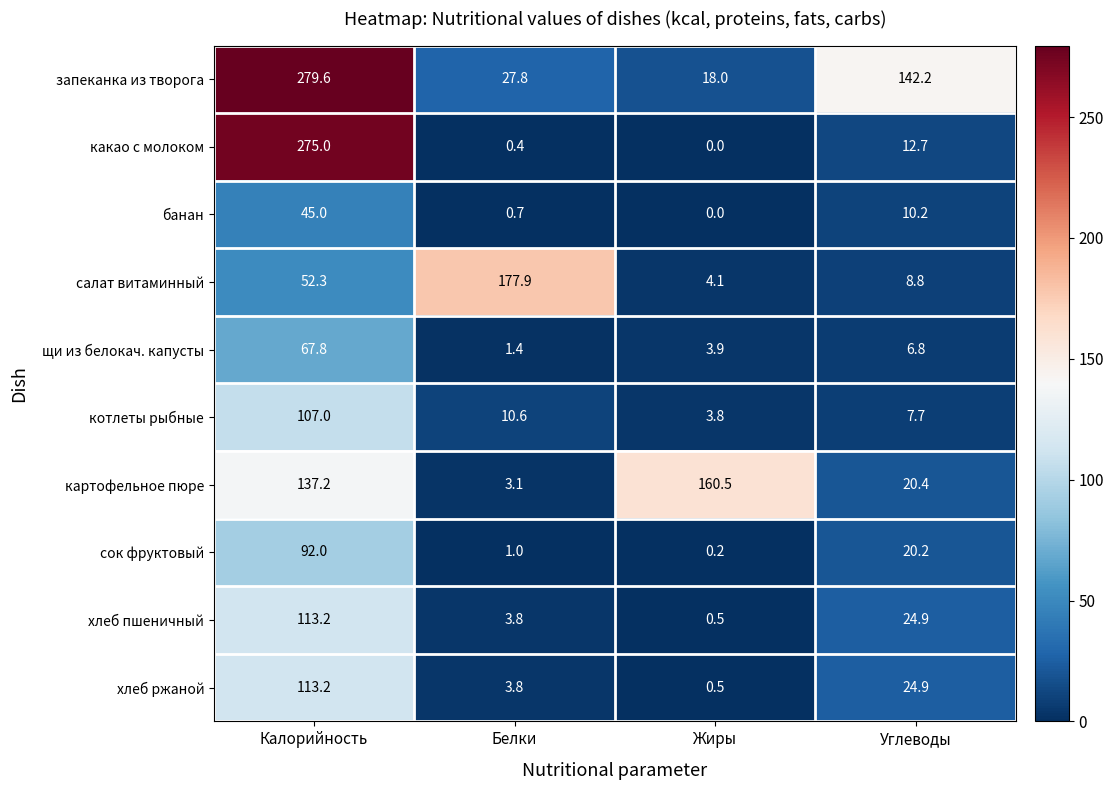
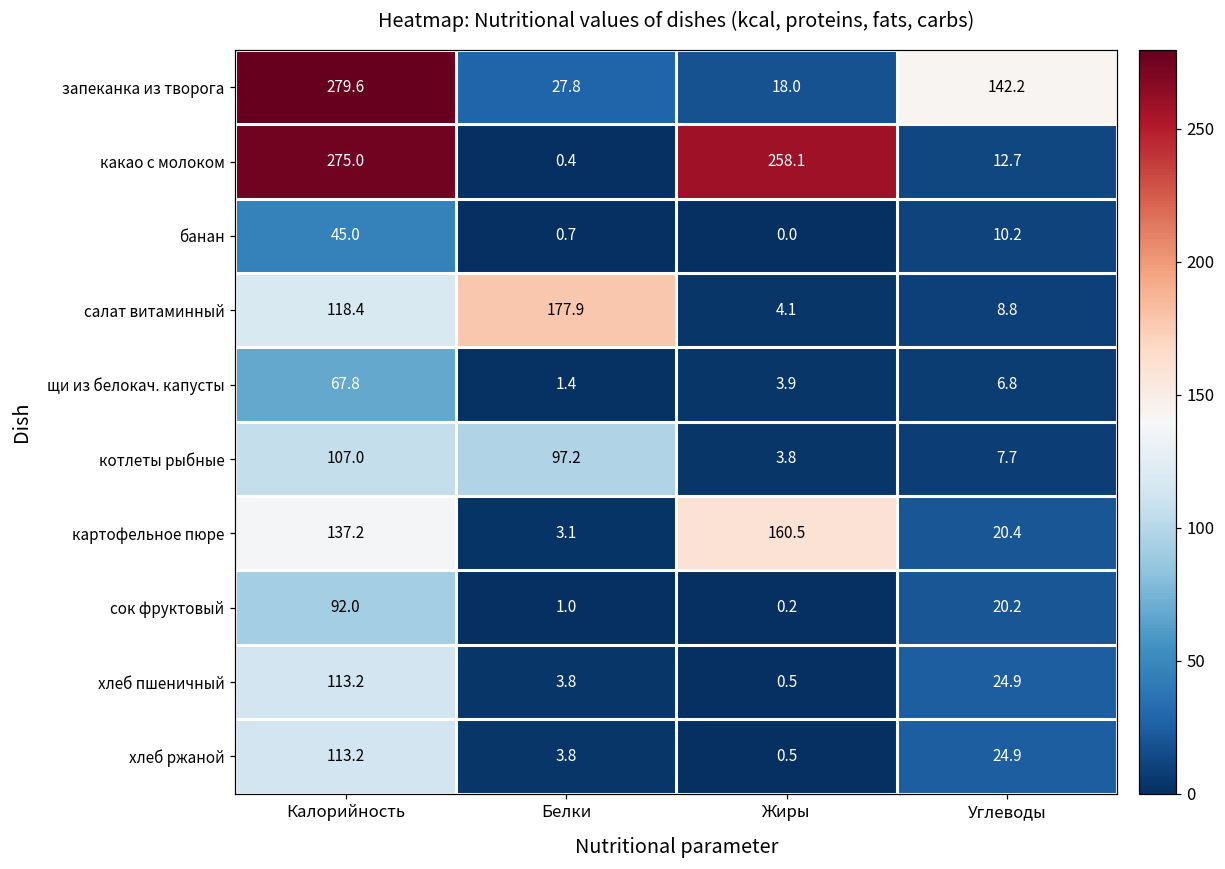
какао с молоком, Жиры: 0.0 -> 258.1
салат витаминный, Калорийность: 52.3 -> 118.4
котлеты рыбные, Белки: 10.6 -> 97.2
